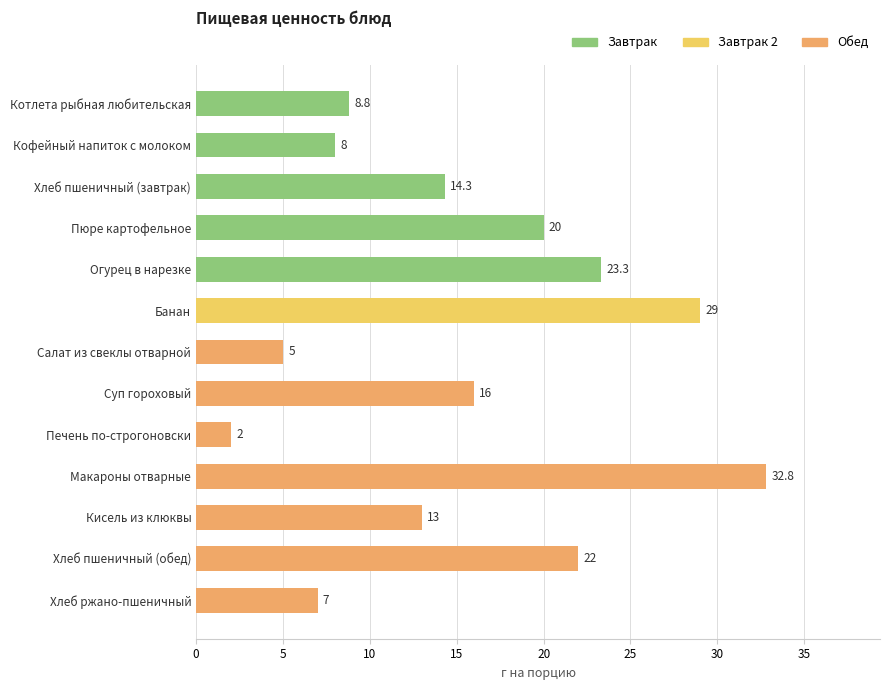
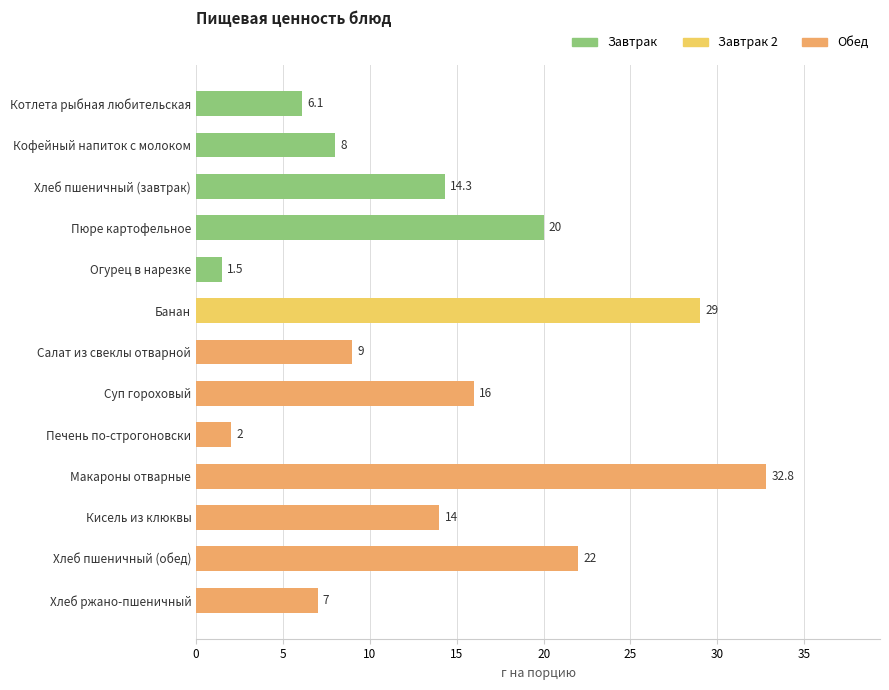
Котлета рыбная любительская: 8.8 -> 6.1
Огурец в нарезке: 23.3 -> 1.5
Салат из свеклы отварной: 5 -> 9
Кисель из клюквы: 13 -> 14
